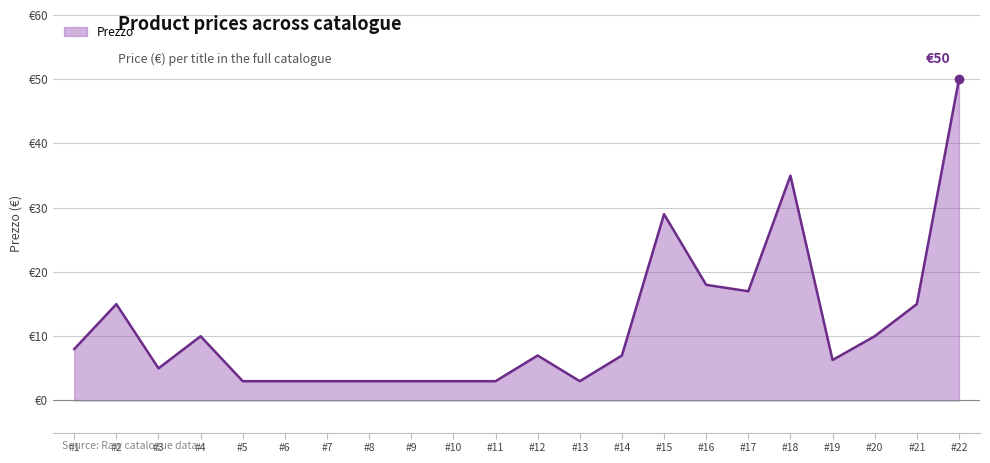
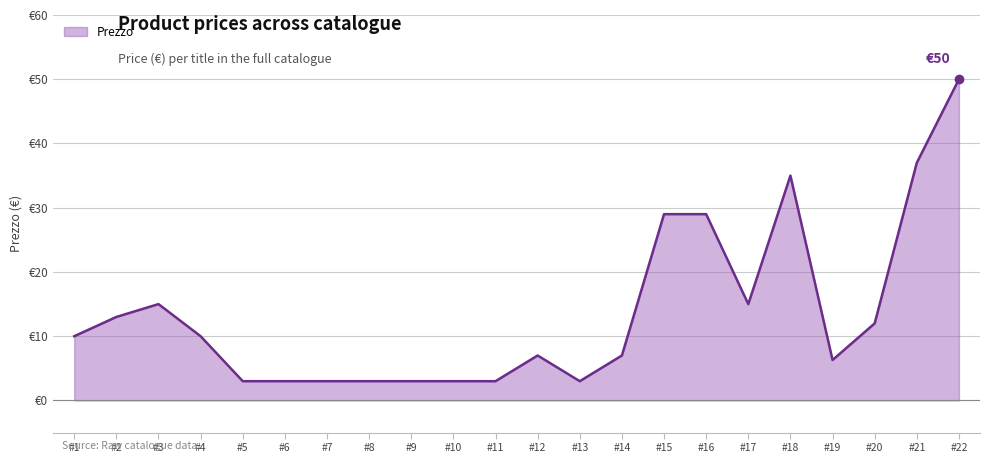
Prezzo, #1: €8 -> €10
Prezzo, #2: €15 -> €13
Prezzo, #3: €5 -> €15
Prezzo, #16: €18 -> €29
Prezzo, #17: €17 -> €15
Prezzo, #20: €10 -> €12
Prezzo, #21: €15 -> €37
